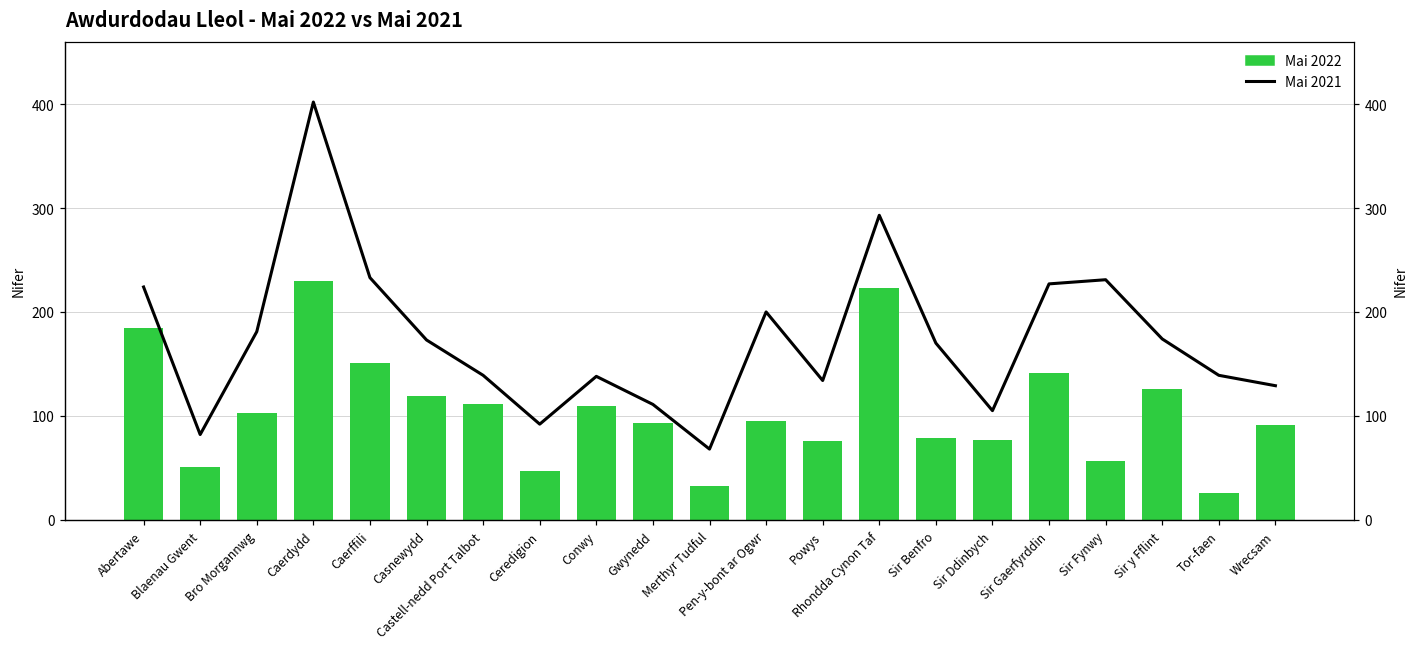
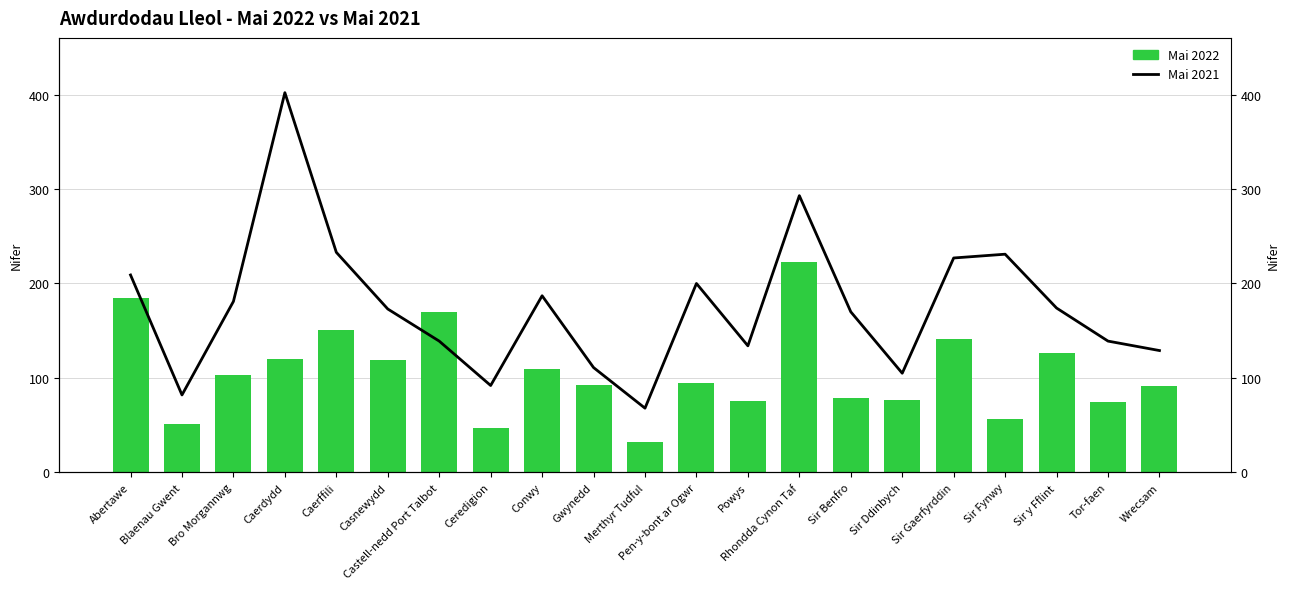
Mai 2021, Abertawe: 220 -> 210
Mai 2022, Caerdydd: 230 -> 120
Mai 2022, Castell-nedd Port Talbot: 110 -> 170
Mai 2021, Conwy: 140 -> 190
Mai 2022, Tor-faen: 30 -> 80
